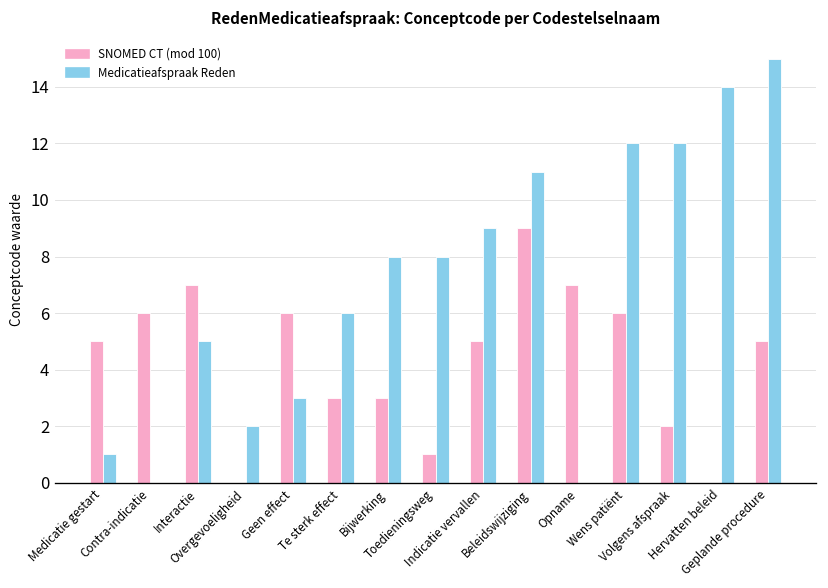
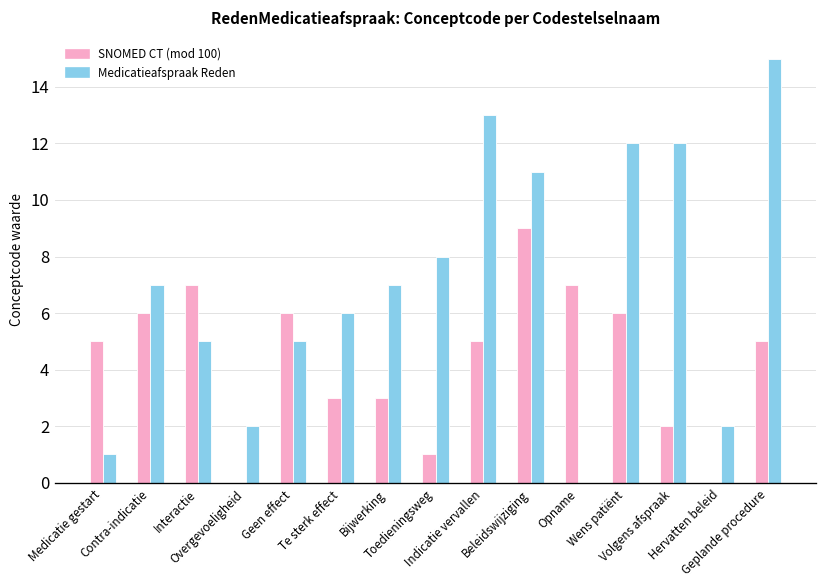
Medicatieafspraak Reden, Contra-indicatie: 0 -> 7
Medicatieafspraak Reden, Geen effect: 3 -> 5
Medicatieafspraak Reden, Bijwerking: 8 -> 7
Medicatieafspraak Reden, Indicatie vervallen: 9 -> 13
Medicatieafspraak Reden, Hervatten beleid: 14 -> 2
